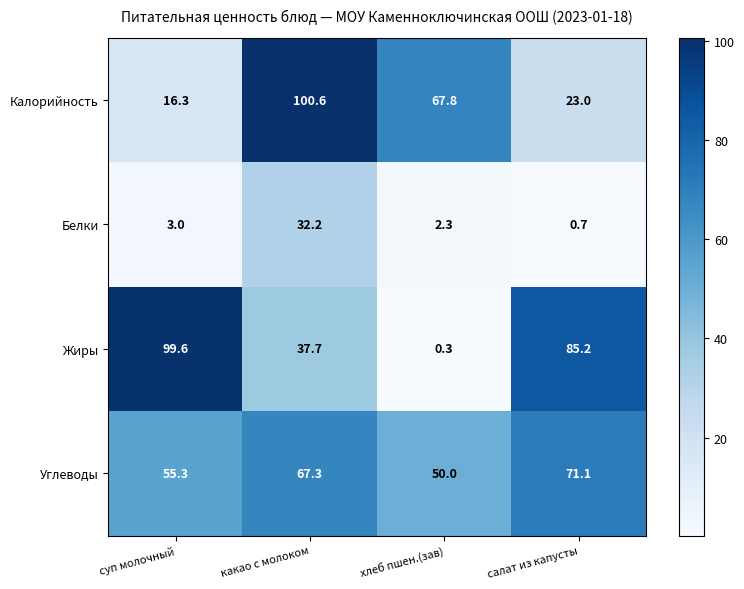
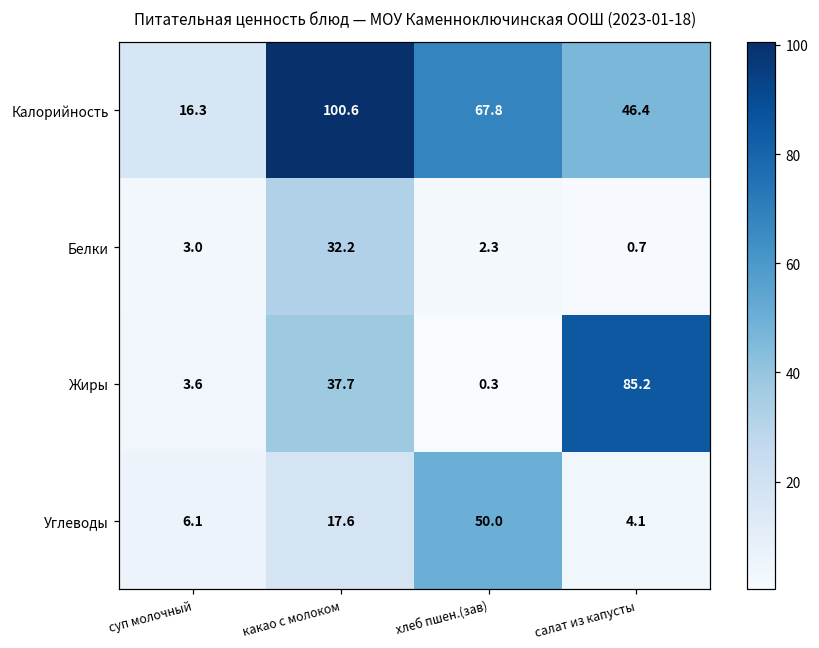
Калорийность, салат из капусты: 23.0 -> 46.4
Жиры, суп молочный: 99.6 -> 3.6
Углеводы, суп молочный: 55.3 -> 6.1
Углеводы, какао с молоком: 67.3 -> 17.6
Углеводы, салат из капусты: 71.1 -> 4.1
